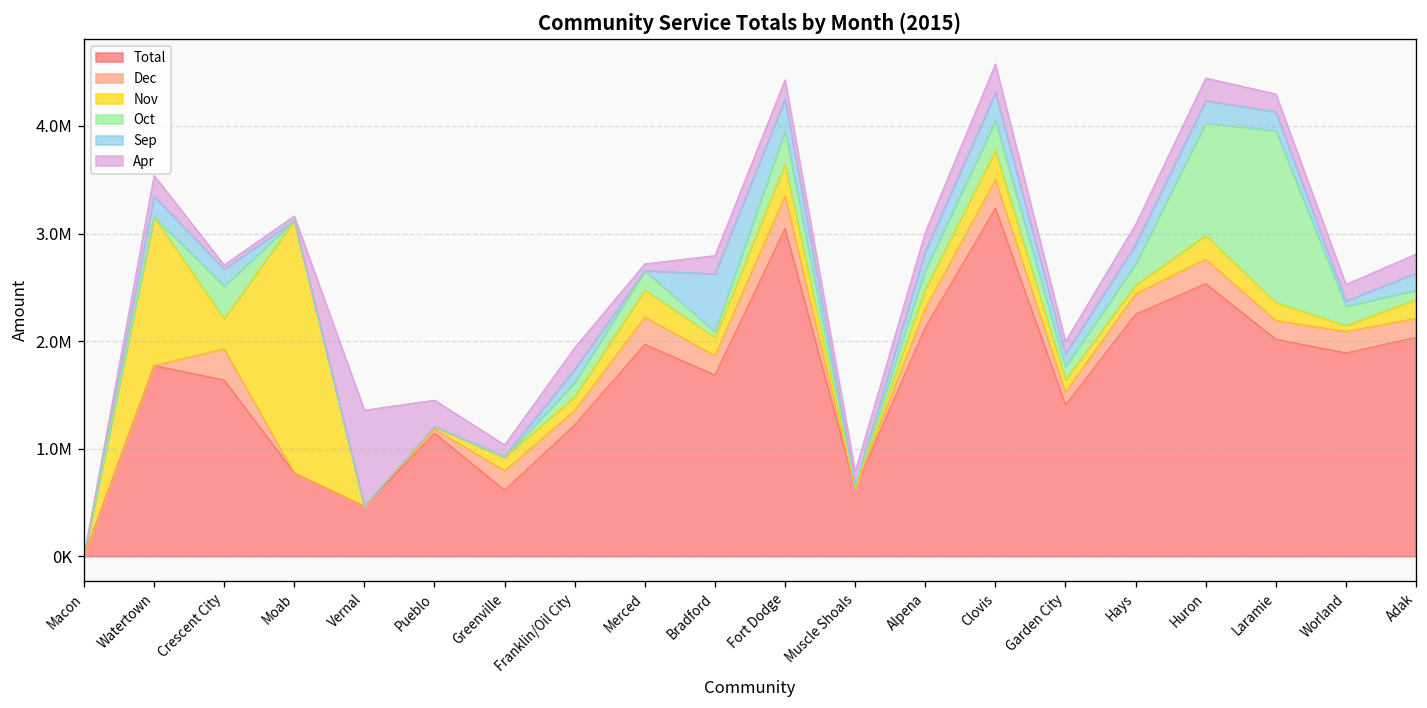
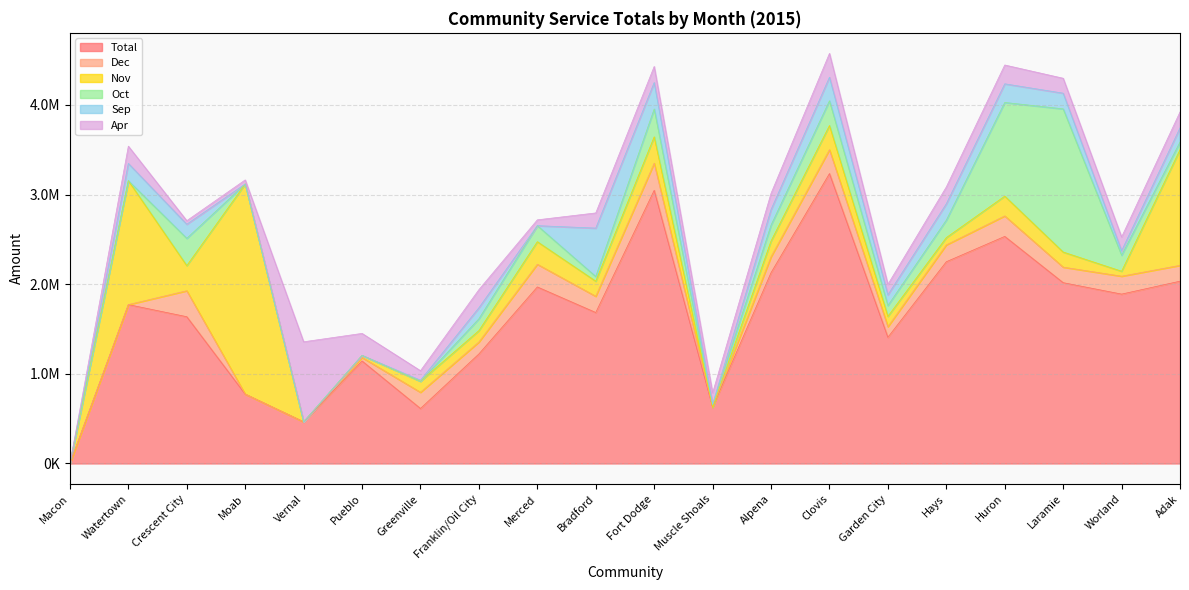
Nov, Adak: 200000 -> 1300000
